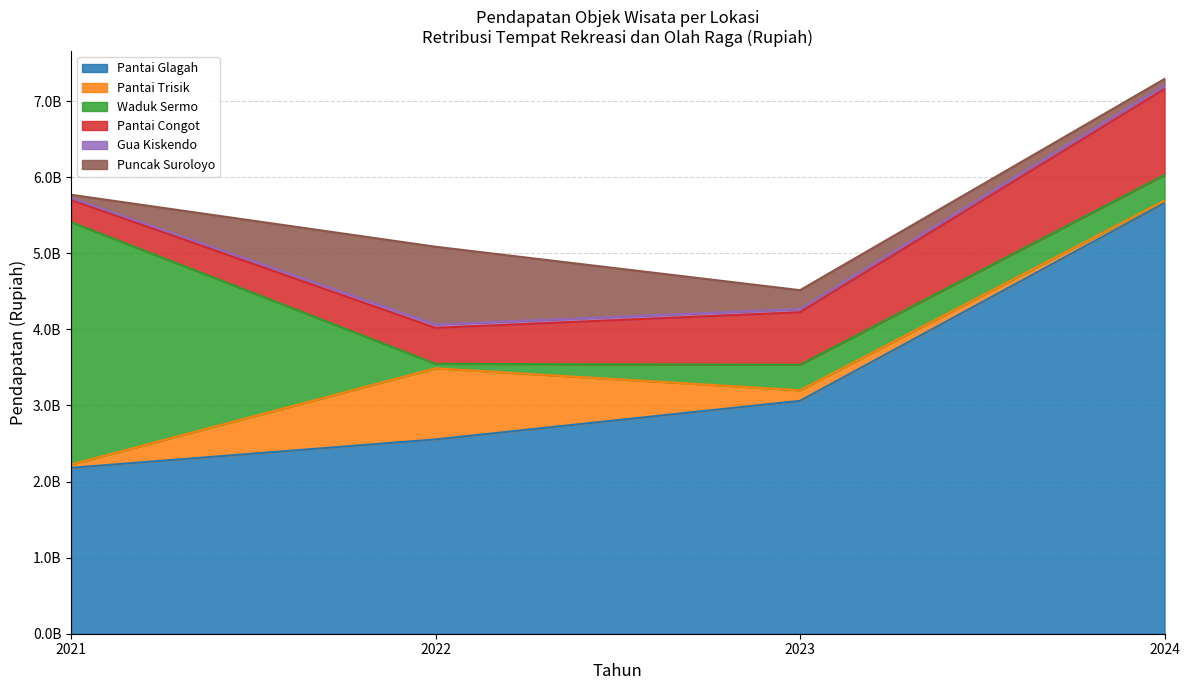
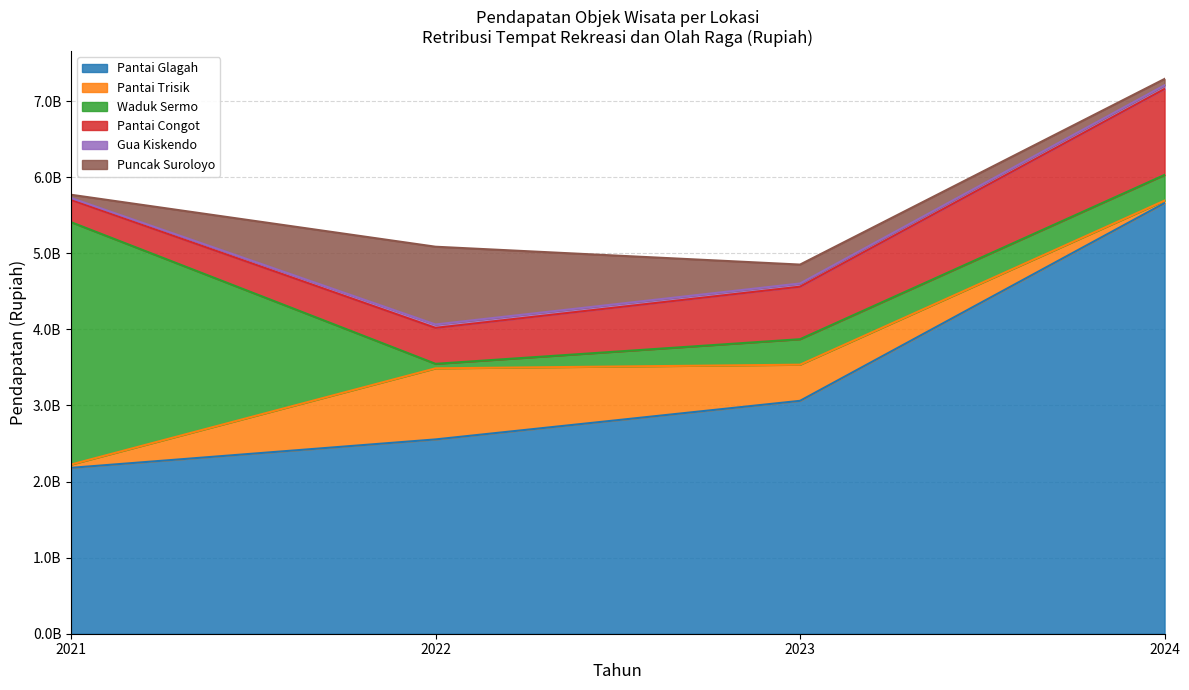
Pantai Trisik, 2023: 100000000 -> 500000000
